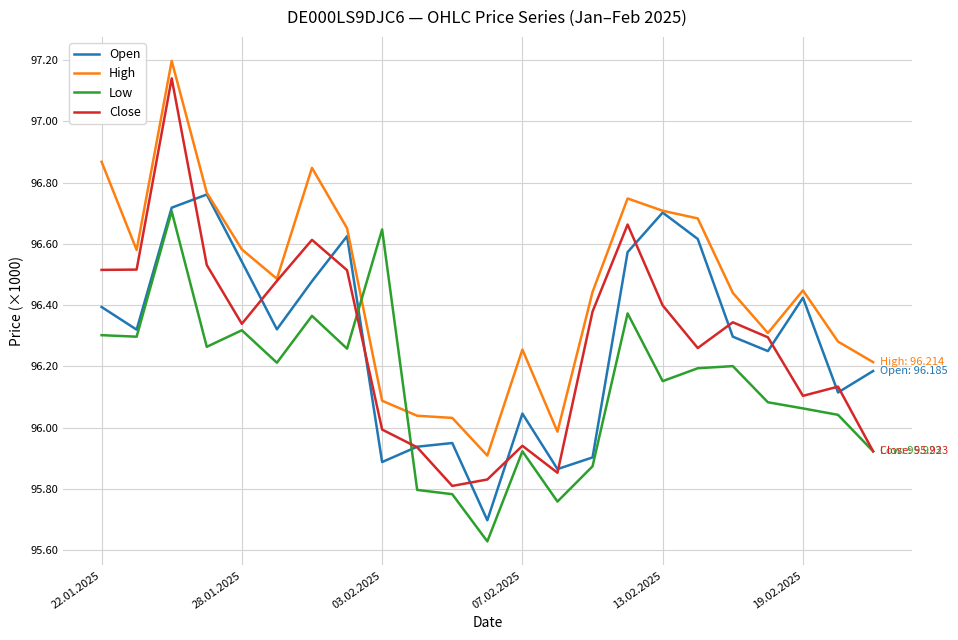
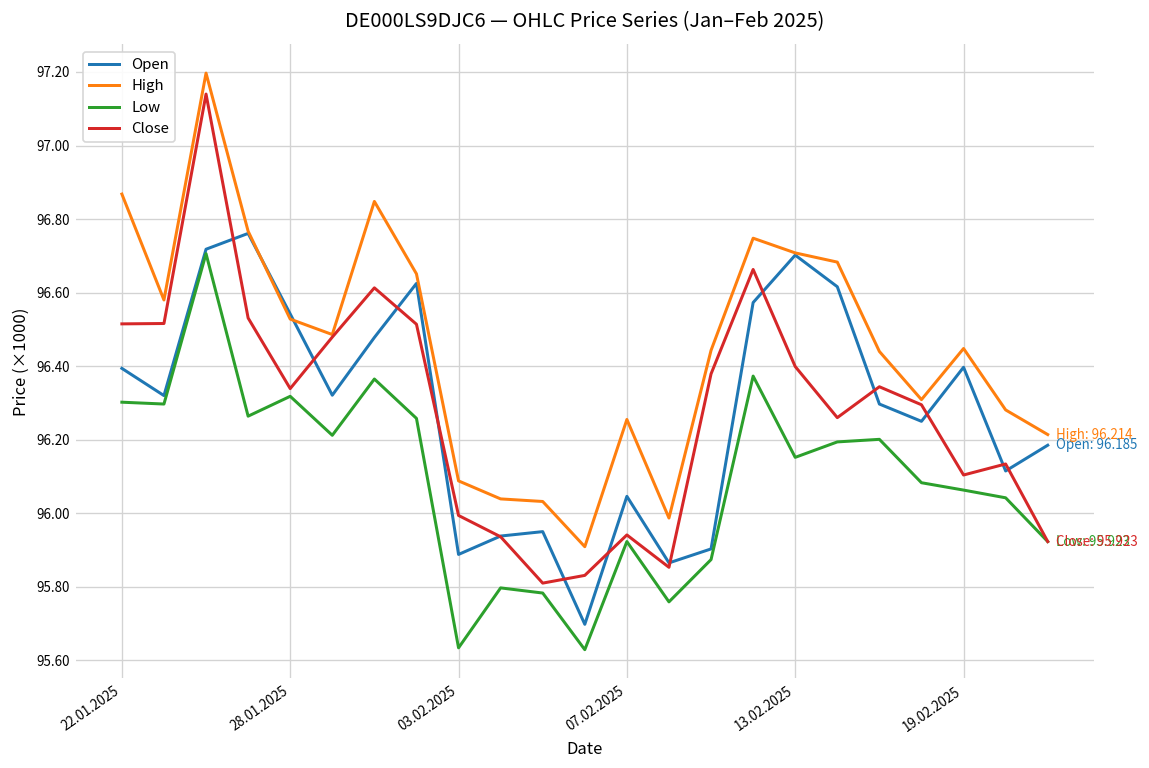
High, 28.01.2025: 96.58 -> 96.53
Low, 03.02.2025: 96.65 -> 95.63
Open, 19.02.2025: 96.42 -> 96.40
